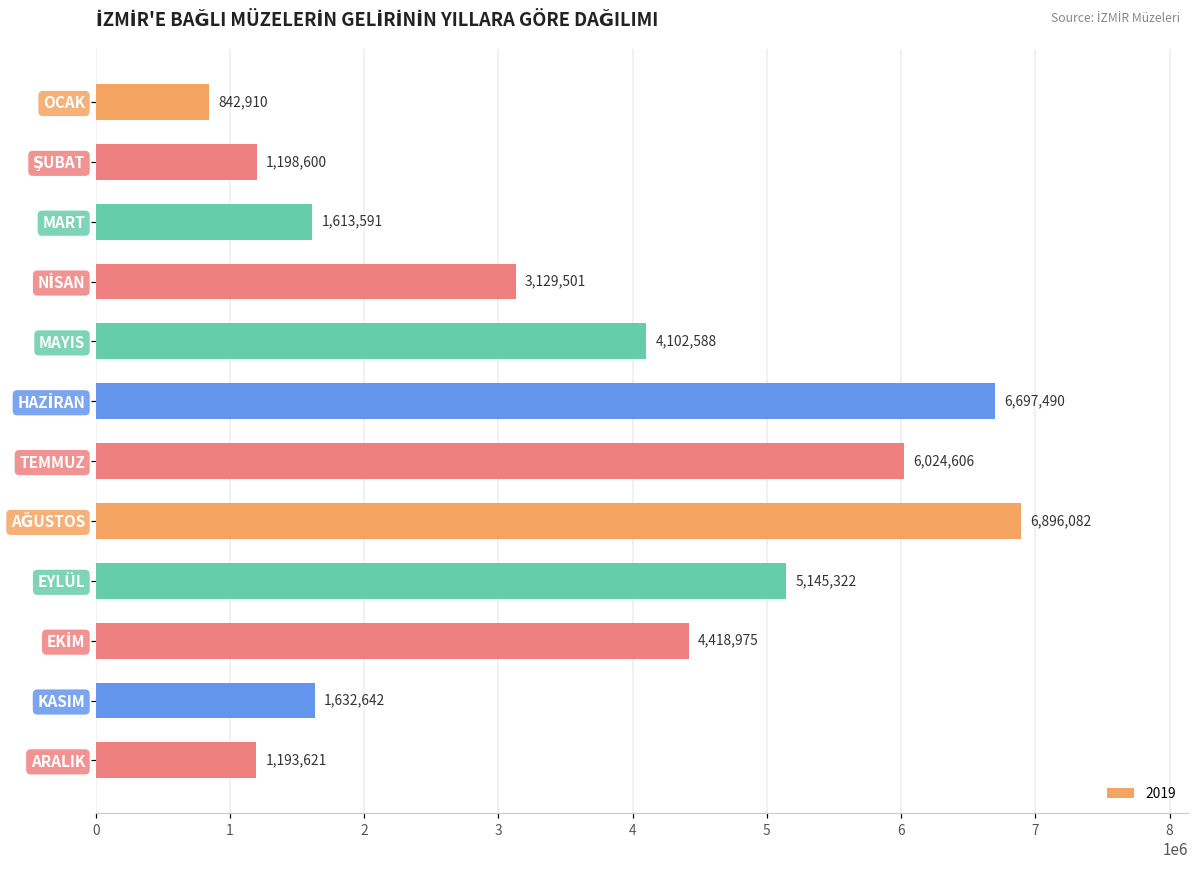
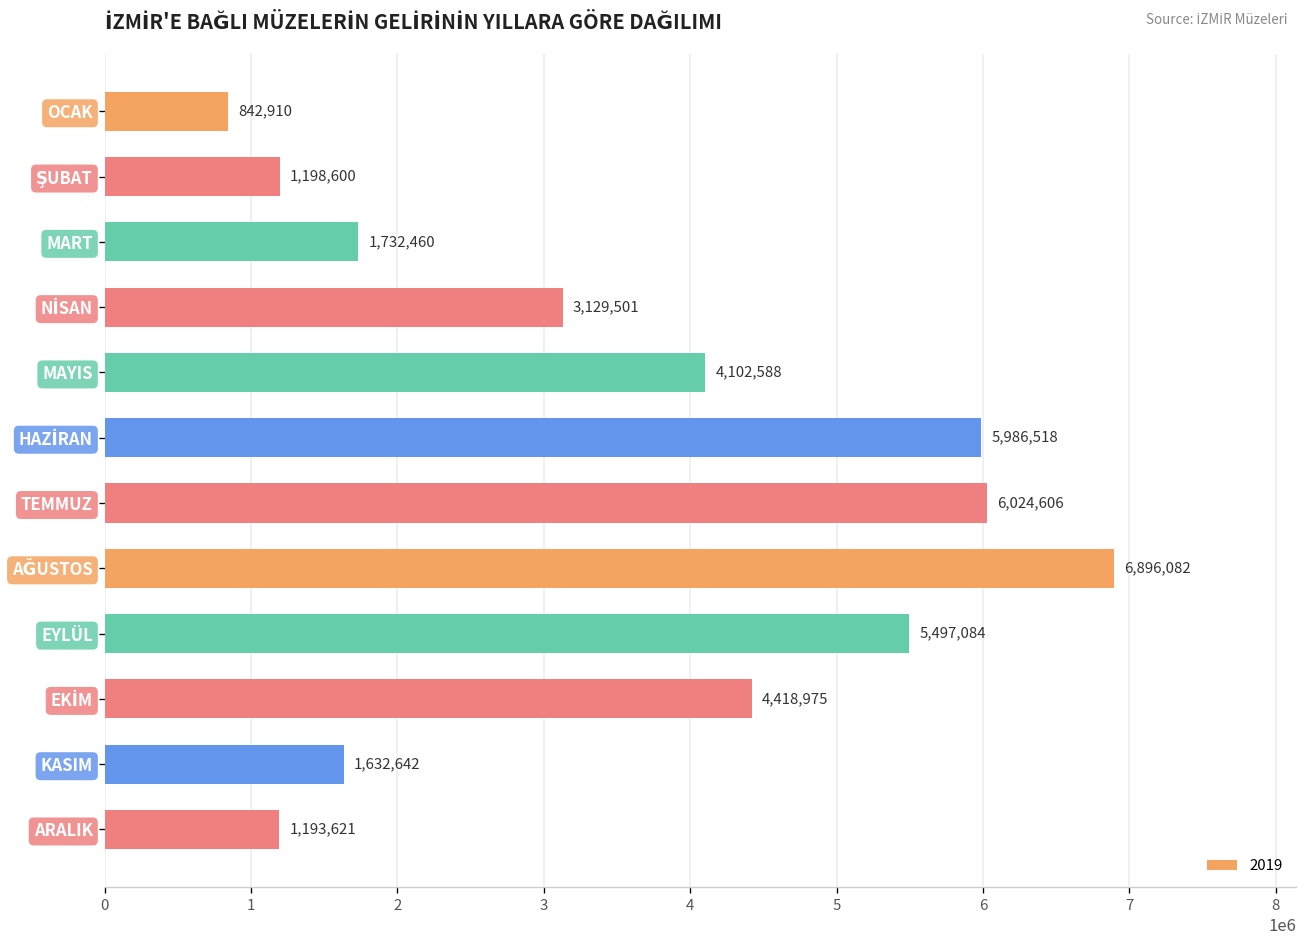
MART: 1,613,591 -> 1,732,460
HAZİRAN: 6,697,490 -> 5,986,518
EYLÜL: 5,145,322 -> 5,497,084
